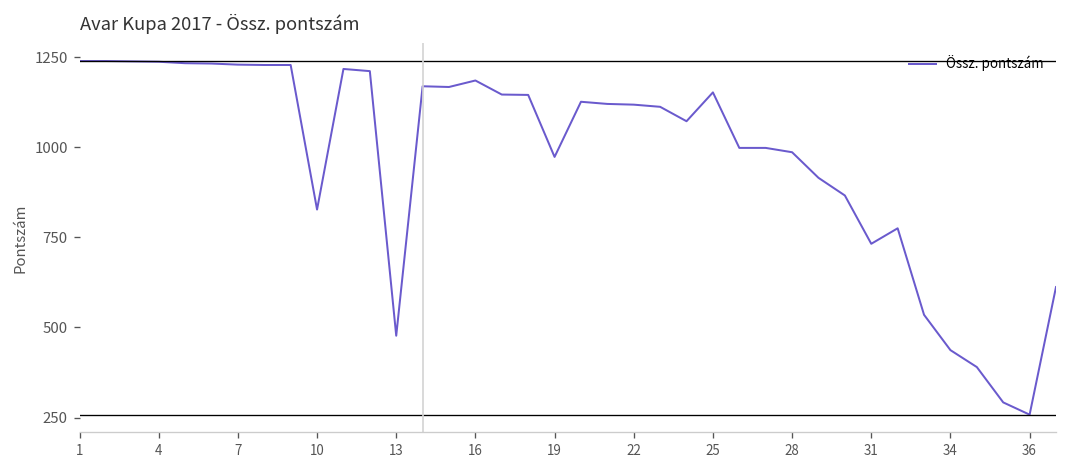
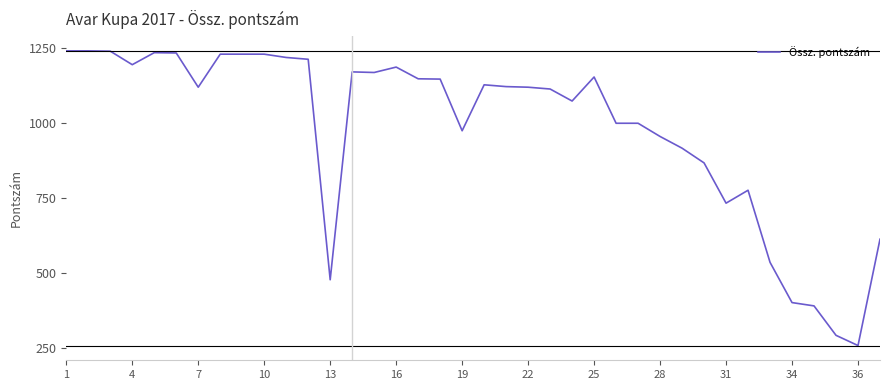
4: 1240 -> 1190
7: 1230 -> 1120
10: 830 -> 1230
28: 990 -> 950
34: 440 -> 400
